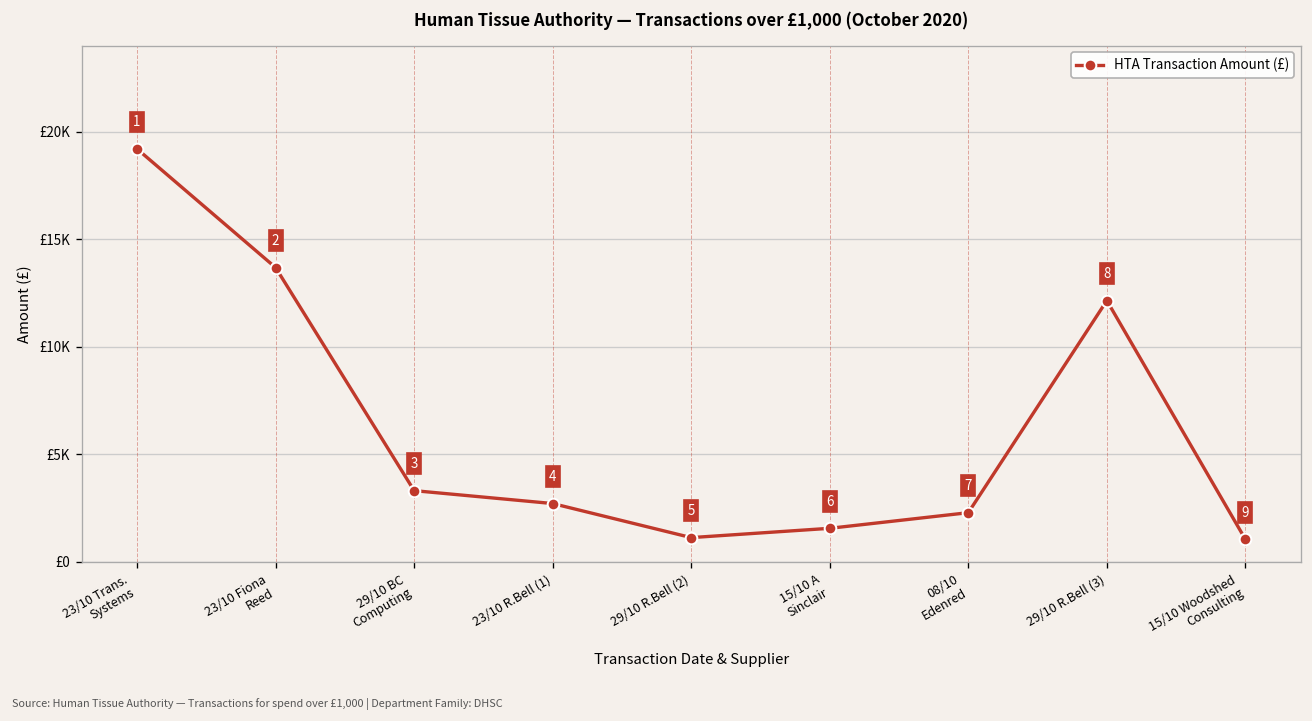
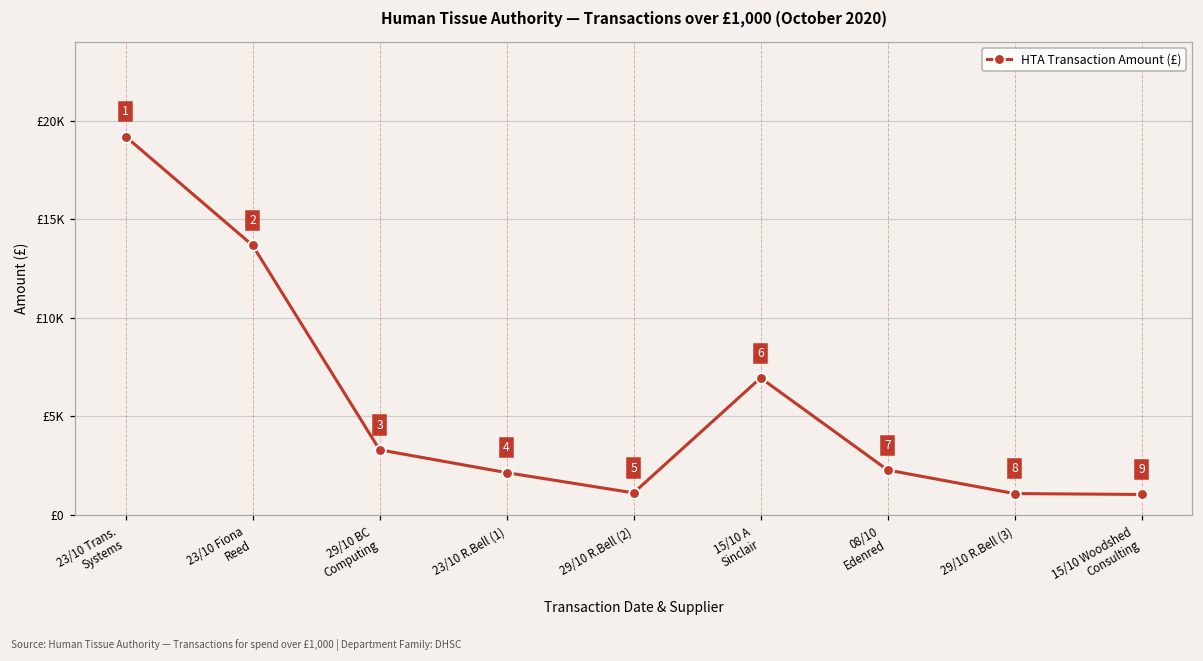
23/10 R.Bell (1): £2700 -> £2100
15/10 A Sinclair: £1500 -> £7000
29/10 R.Bell (3): £12100 -> £1100
